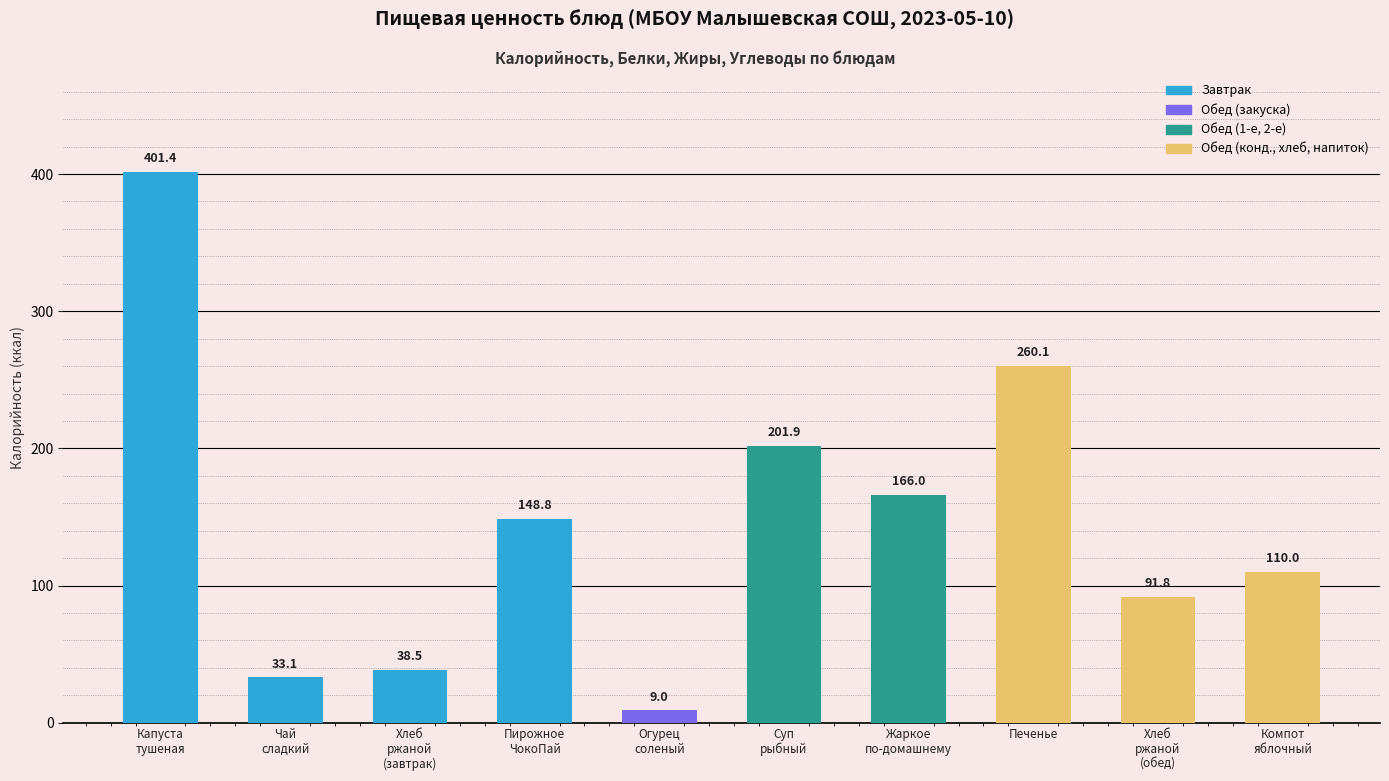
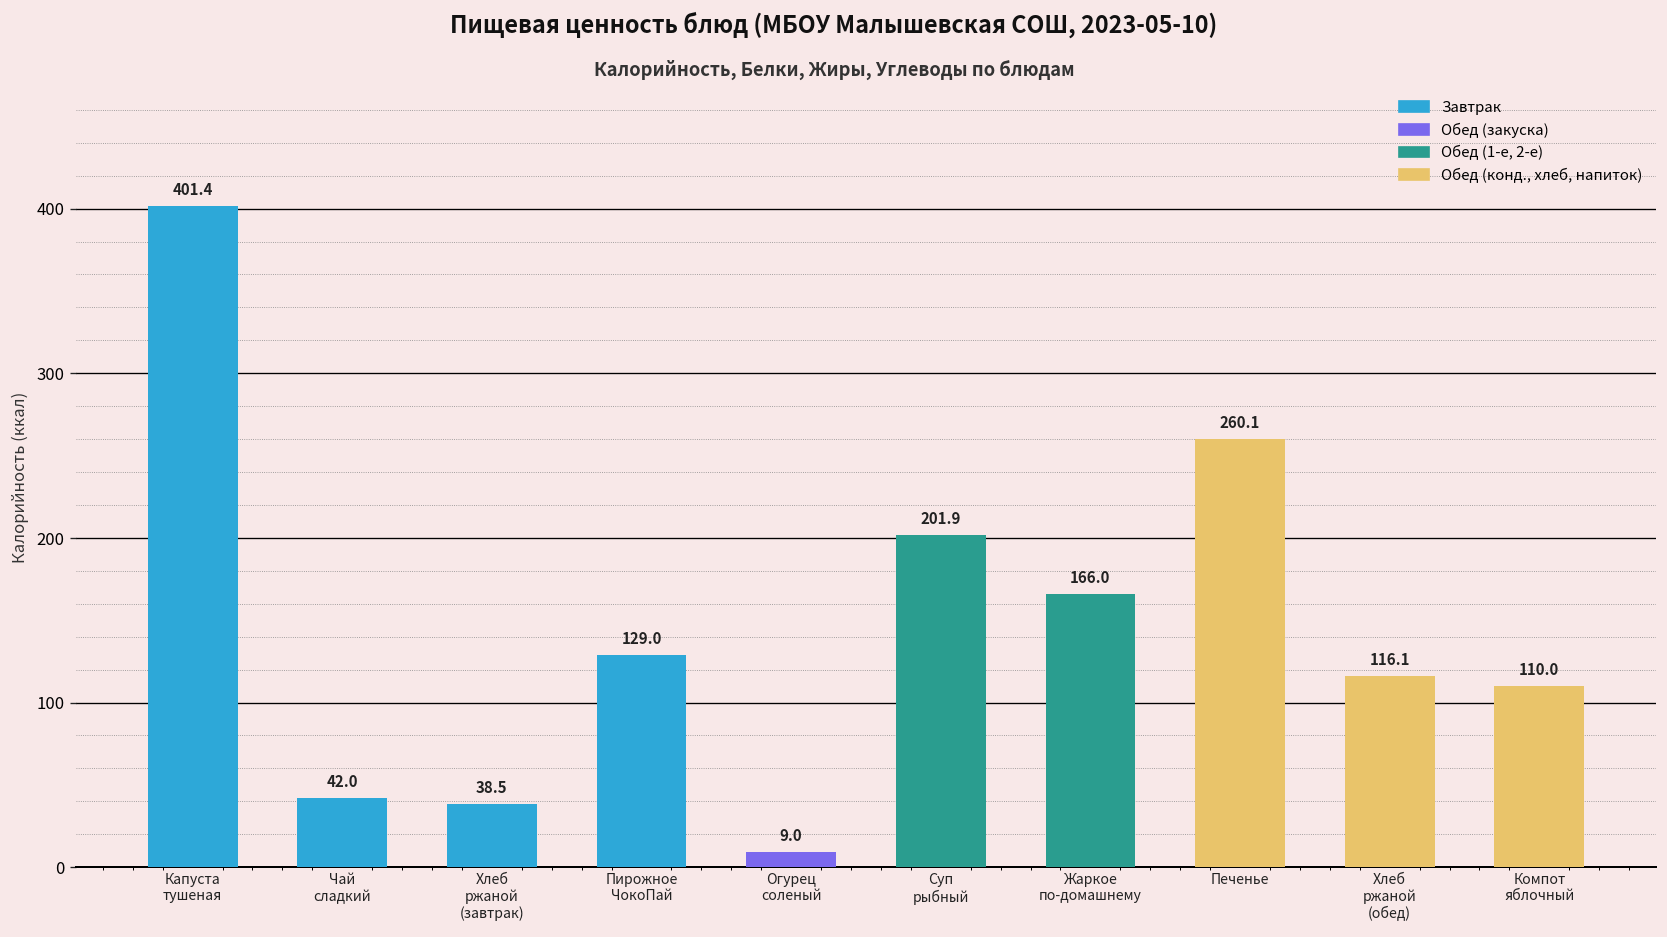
Чай сладкий: 33.1 -> 42.0
Пирожное ЧокоПай: 148.8 -> 129.0
Хлеб ржаной (обед): 91.8 -> 116.1
